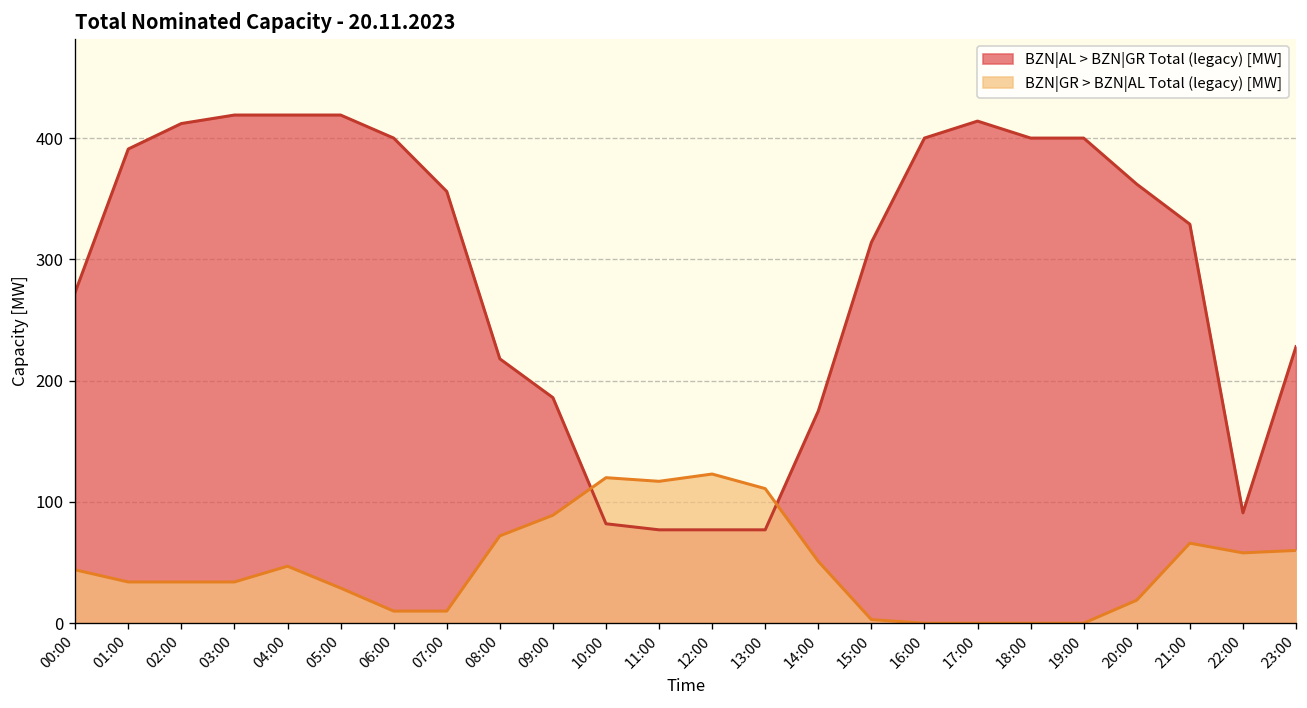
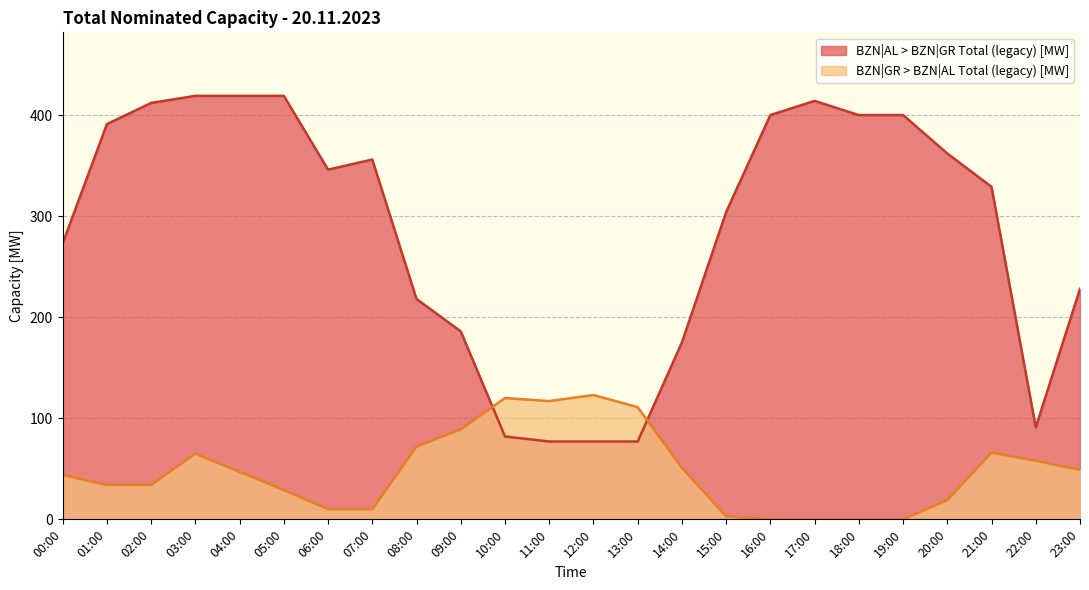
BZN|GR > BZN|AL Total (legacy) [MW], 03:00: 34 -> 65
BZN|AL > BZN|GR Total (legacy) [MW], 06:00: 400 -> 346
BZN|AL > BZN|GR Total (legacy) [MW], 15:00: 314 -> 304
BZN|GR > BZN|AL Total (legacy) [MW], 23:00: 60 -> 49
